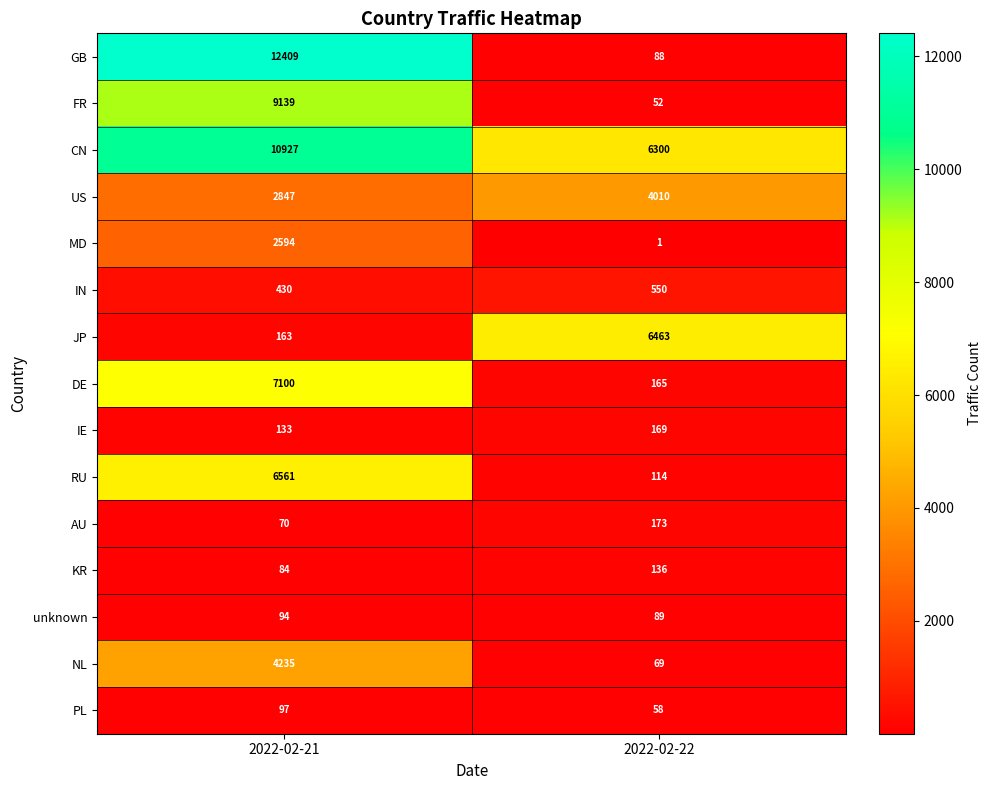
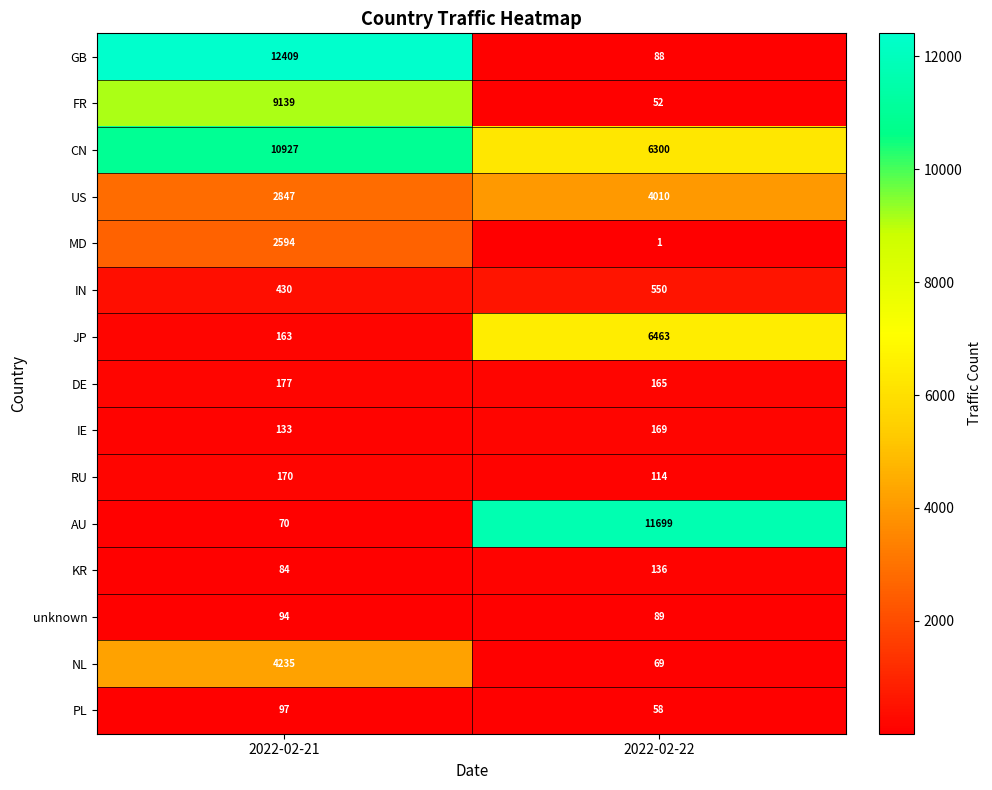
DE, 2022-02-21: 7100 -> 177
RU, 2022-02-21: 6561 -> 170
AU, 2022-02-22: 173 -> 11699
